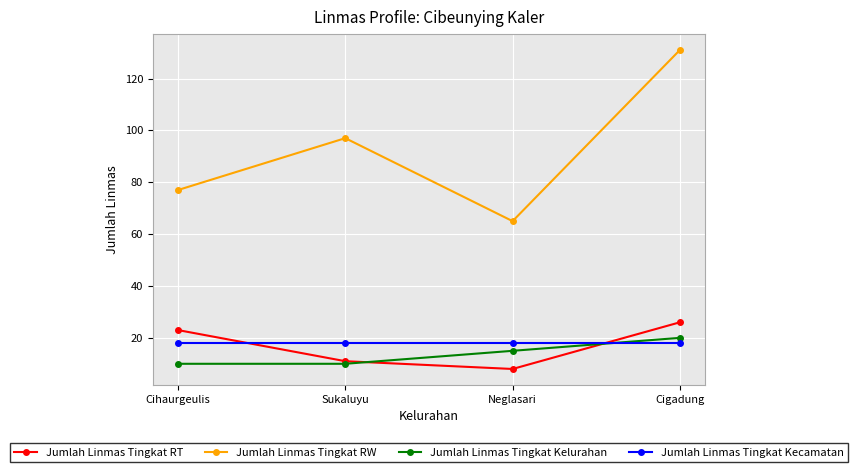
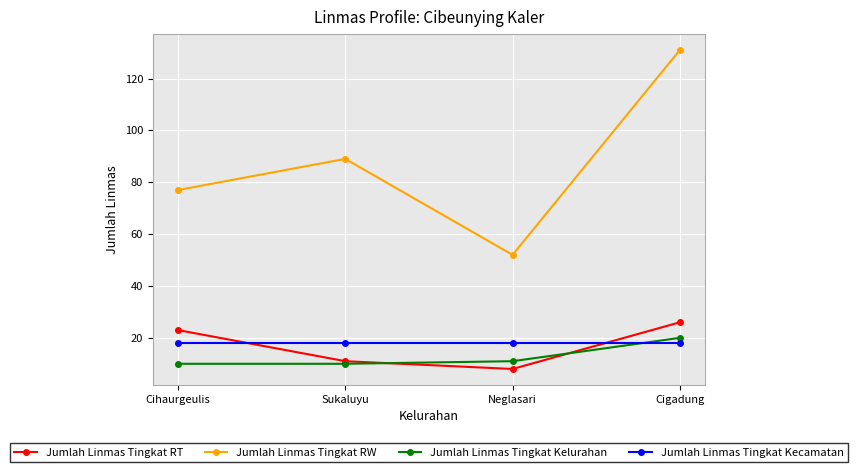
Jumlah Linmas Tingkat RW, Sukaluyu: 97 -> 89
Jumlah Linmas Tingkat RW, Neglasari: 65 -> 52
Jumlah Linmas Tingkat Kelurahan, Neglasari: 15 -> 11
